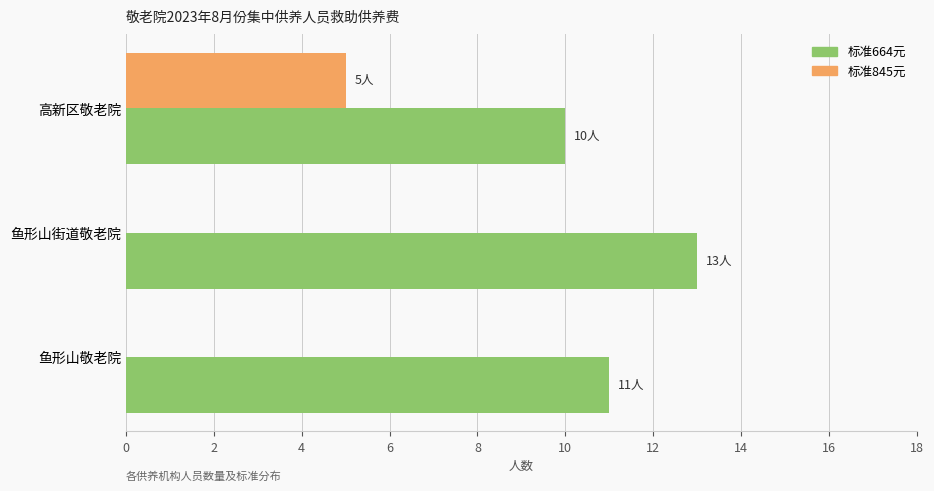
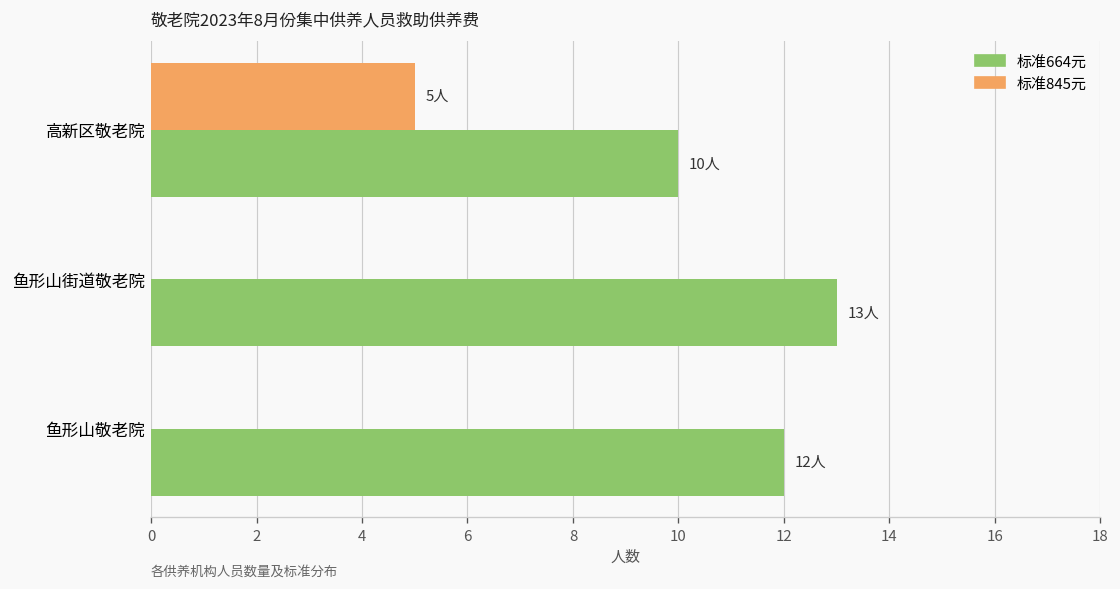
标准664元, 鱼形山敬老院: 11人 -> 12人
